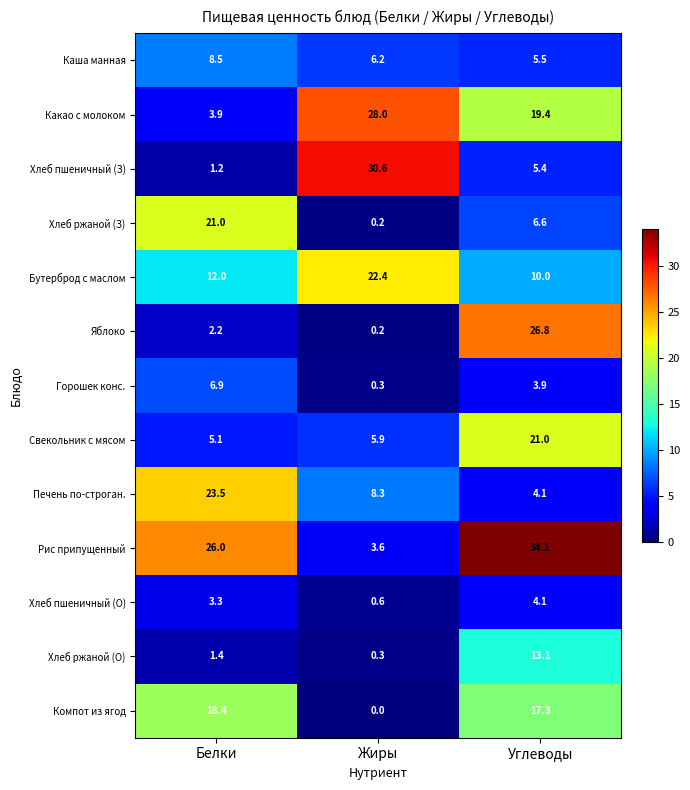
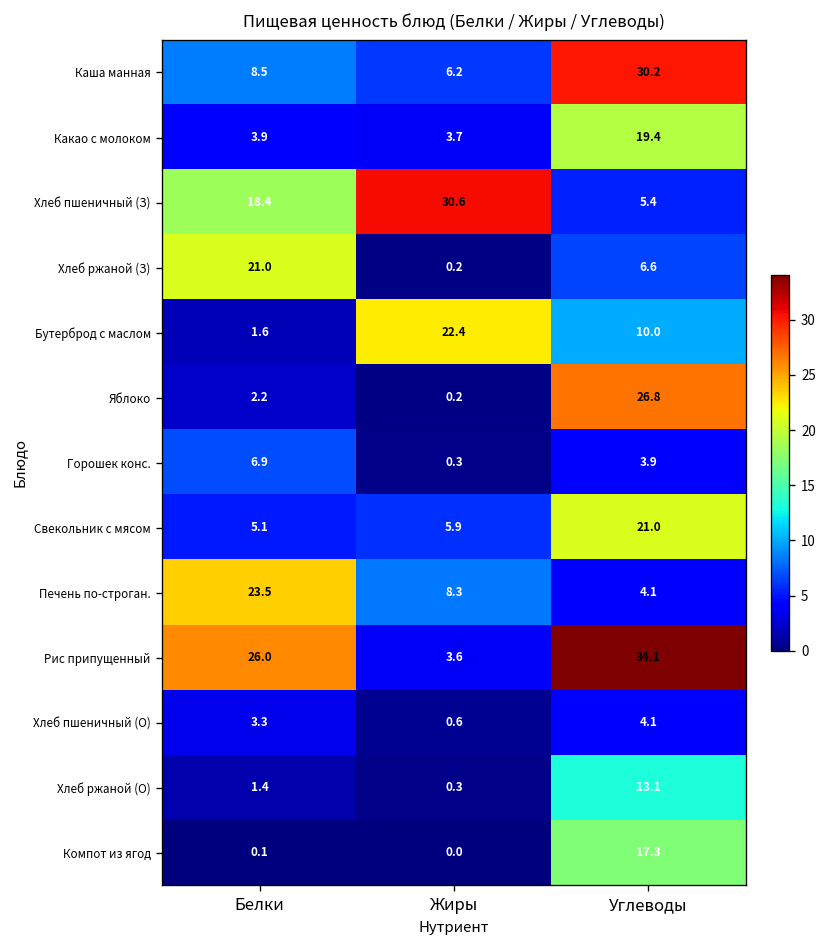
Каша манная, Углеводы: 5.5 -> 30.2
Какао с молоком, Жиры: 28.0 -> 3.7
Хлеб пшеничный (З), Белки: 1.2 -> 18.4
Бутерброд с маслом, Белки: 12.0 -> 1.6
Компот из ягод, Белки: 18.4 -> 0.1
